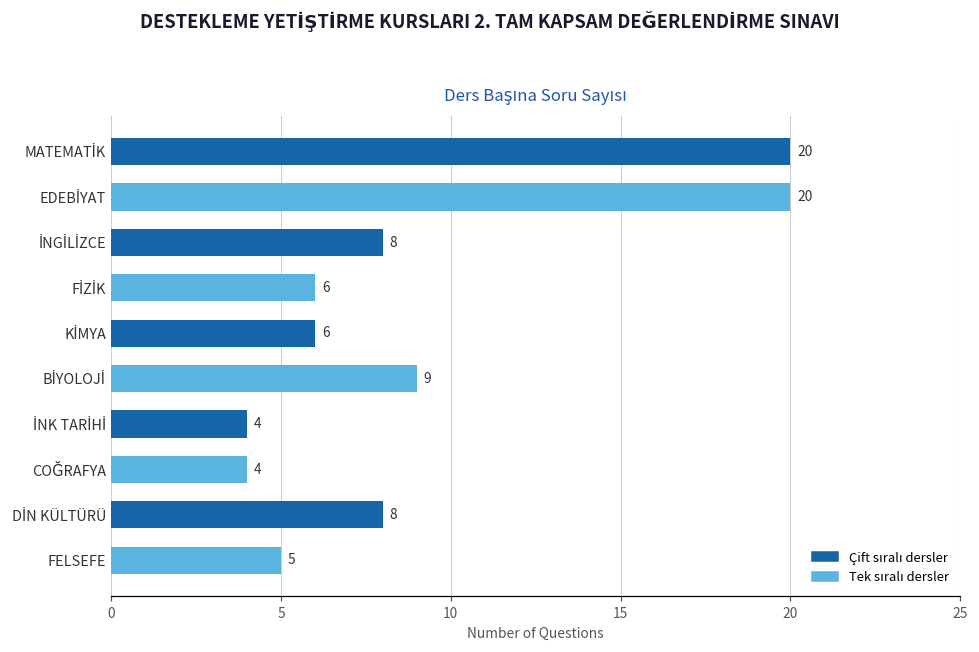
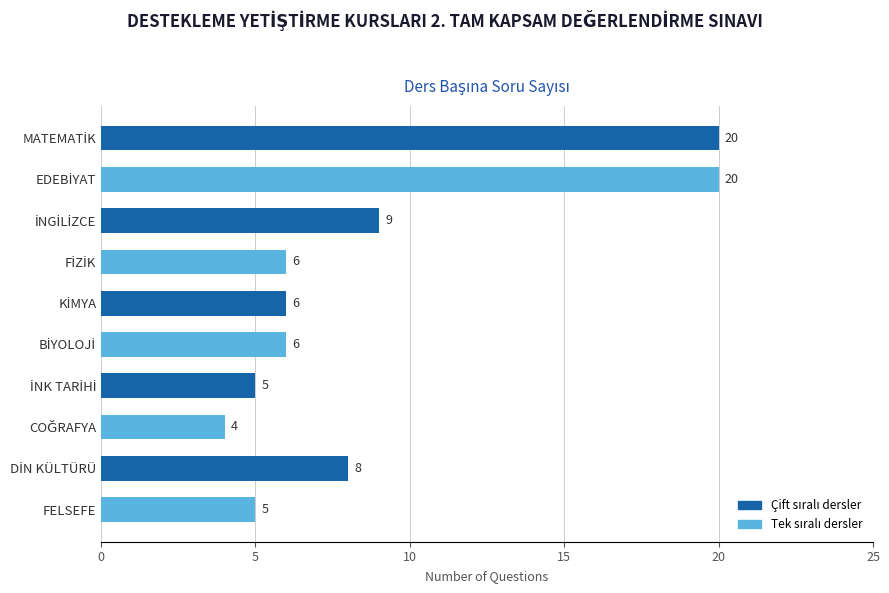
İNGİLİZCE: 8 -> 9
BİYOLOJİ: 9 -> 6
İNK TARİHİ: 4 -> 5
